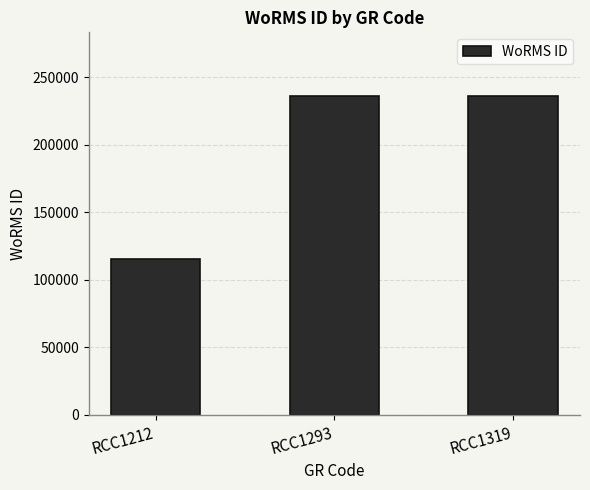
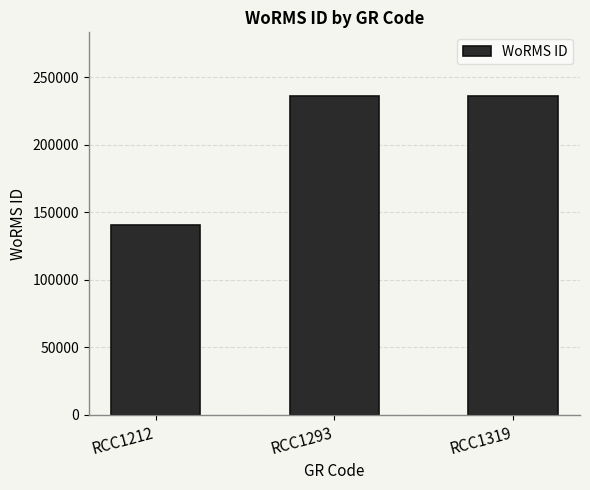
RCC1212: 115000 -> 140000
